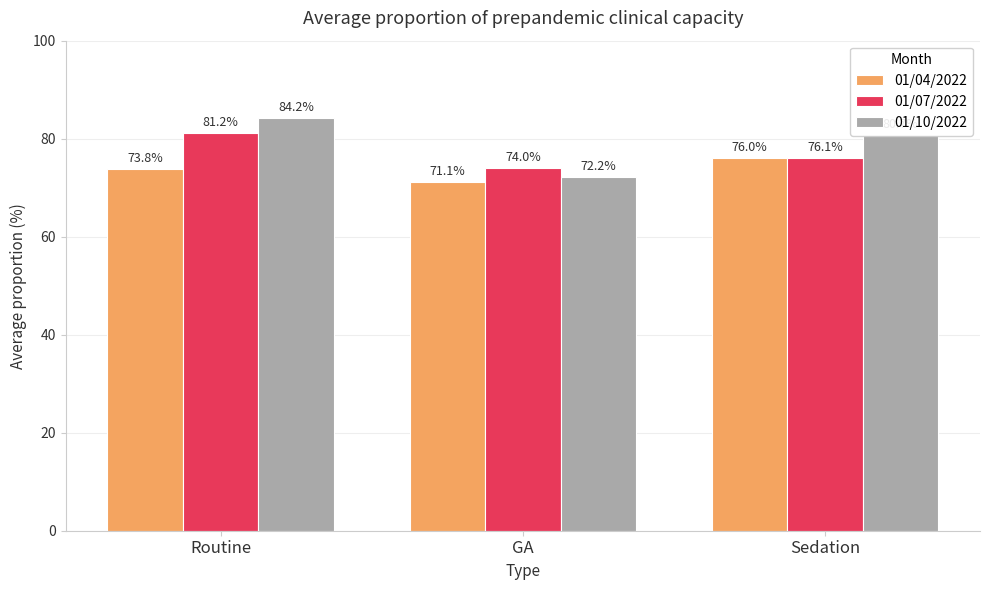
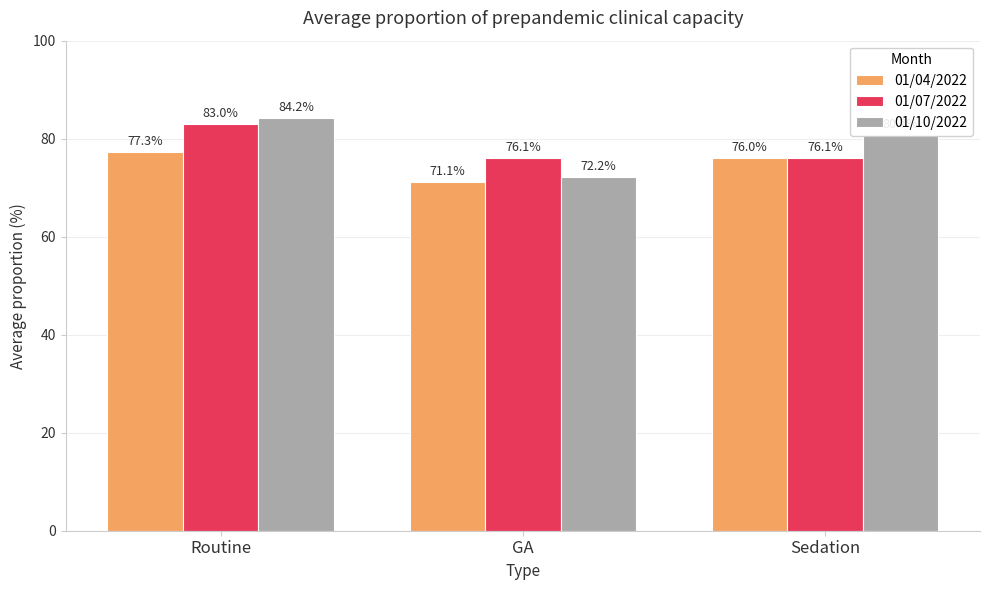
01/04/2022, Routine: 73.8% -> 77.3%
01/07/2022, Routine: 81.2% -> 83.0%
01/07/2022, GA: 74.0% -> 76.1%
